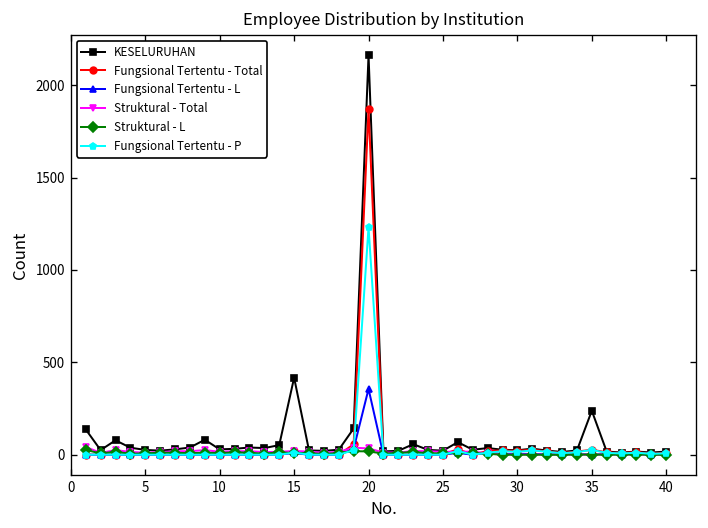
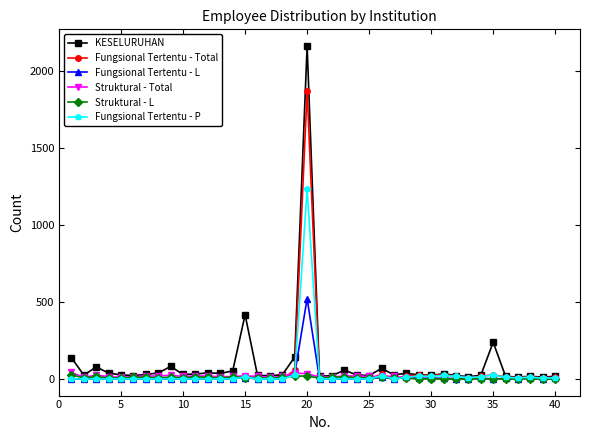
Fungsional Tertentu - L, 20: 360 -> 520
